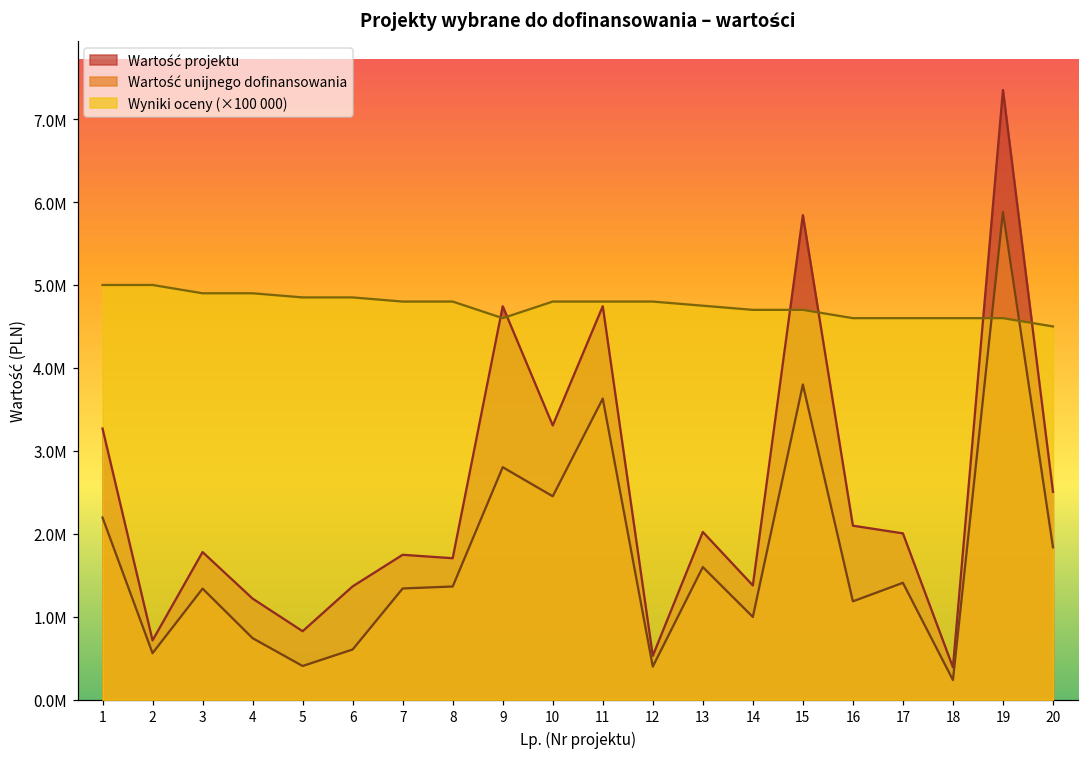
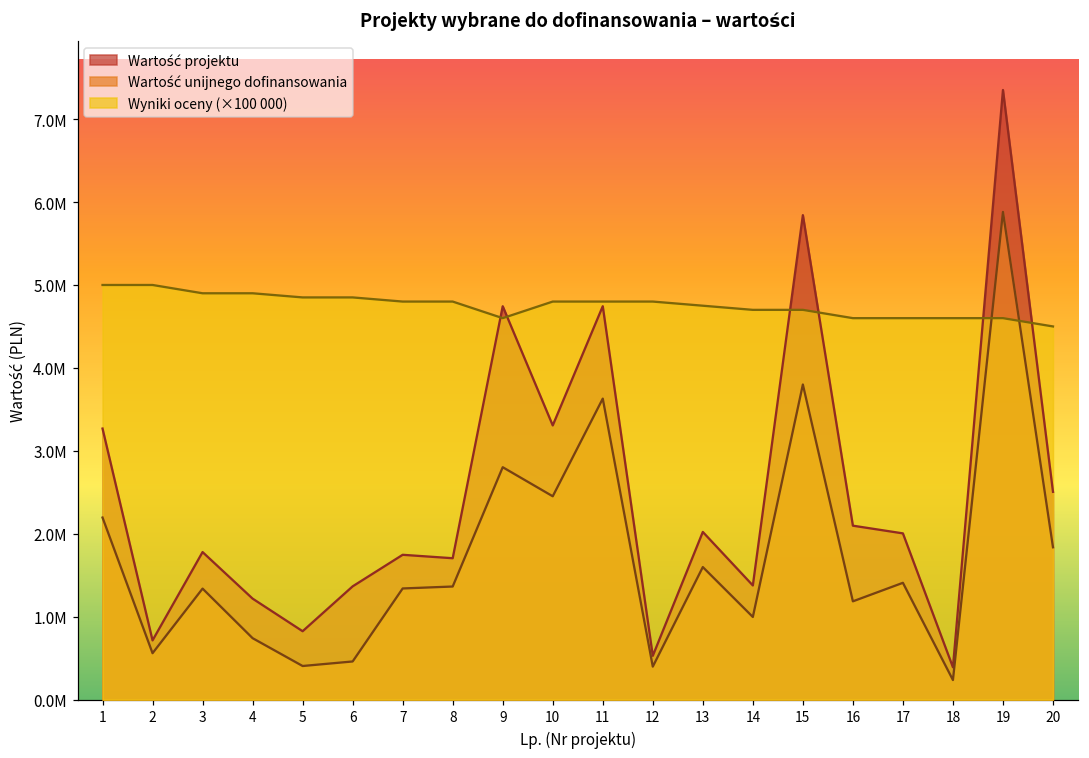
Wartość unijnego dofinansowania, 6: 600000 -> 500000
